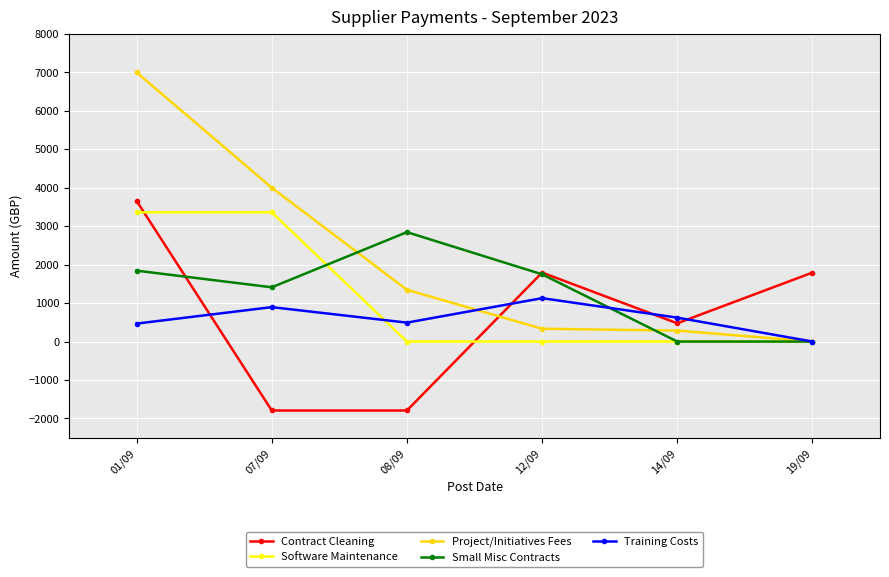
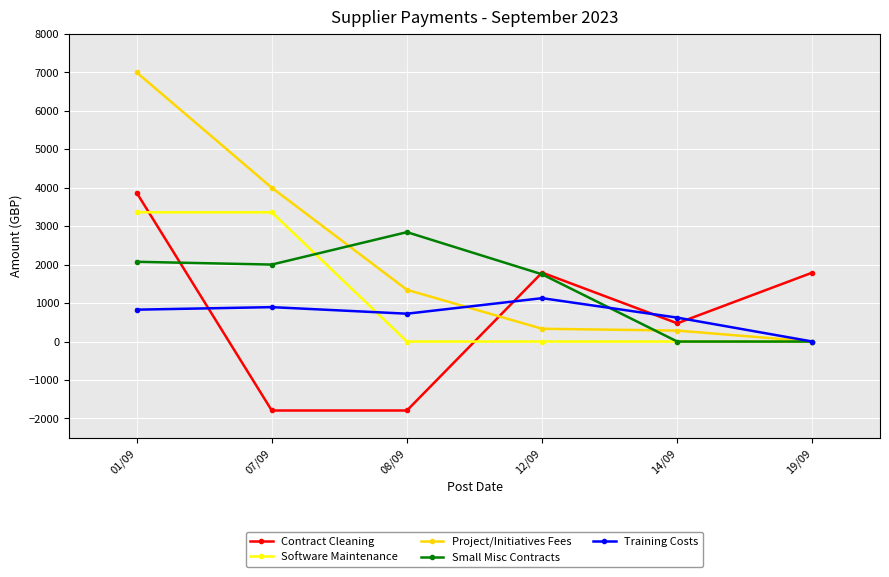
Contract Cleaning, 01/09: 3700 -> 3900
Small Misc Contracts, 01/09: 1800 -> 2100
Training Costs, 01/09: 500 -> 800
Small Misc Contracts, 07/09: 1400 -> 2000
Training Costs, 08/09: 500 -> 700
